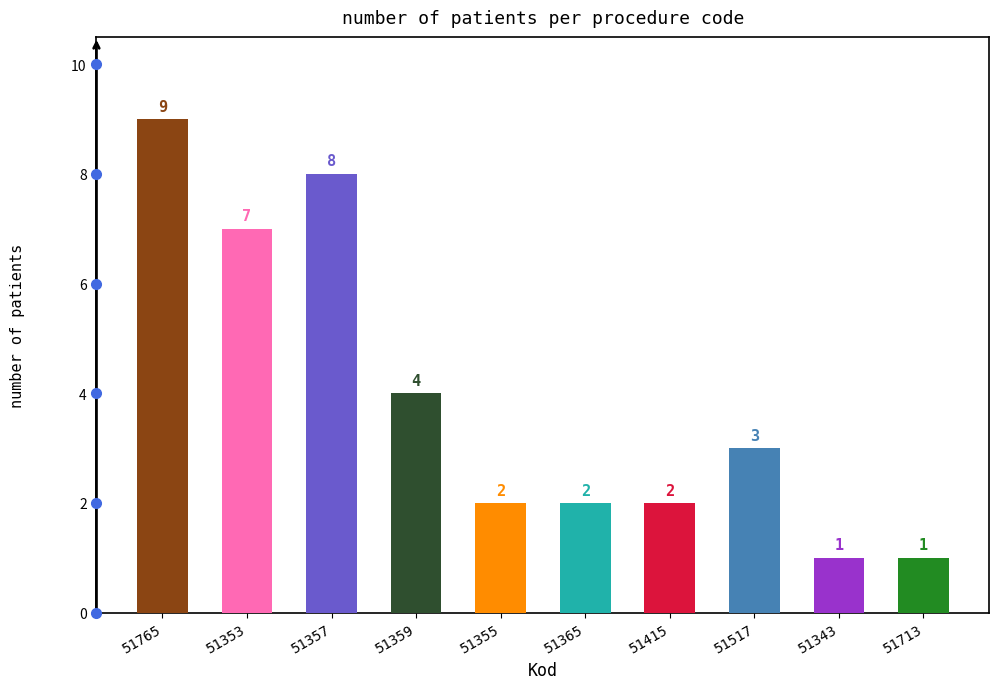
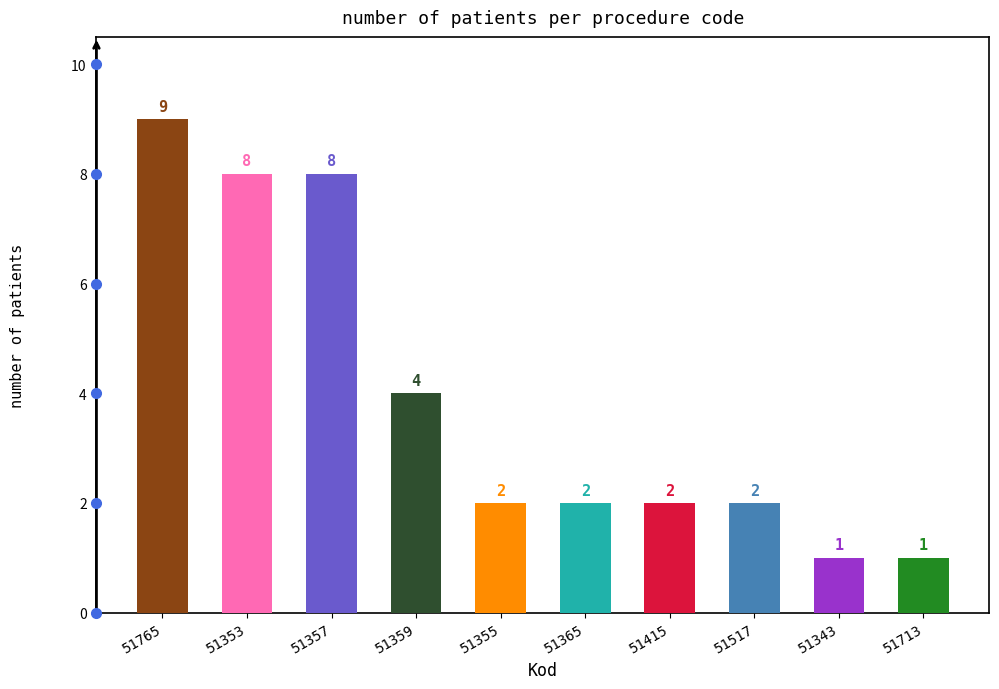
51353: 7 -> 8
51517: 3 -> 2
